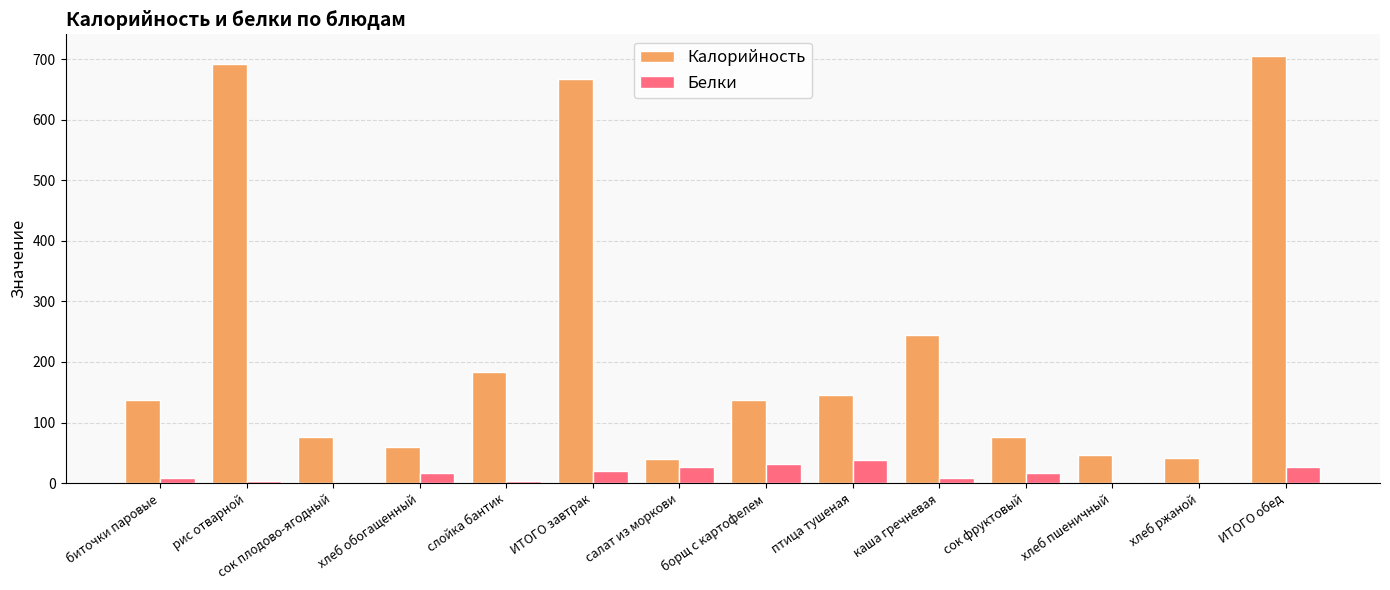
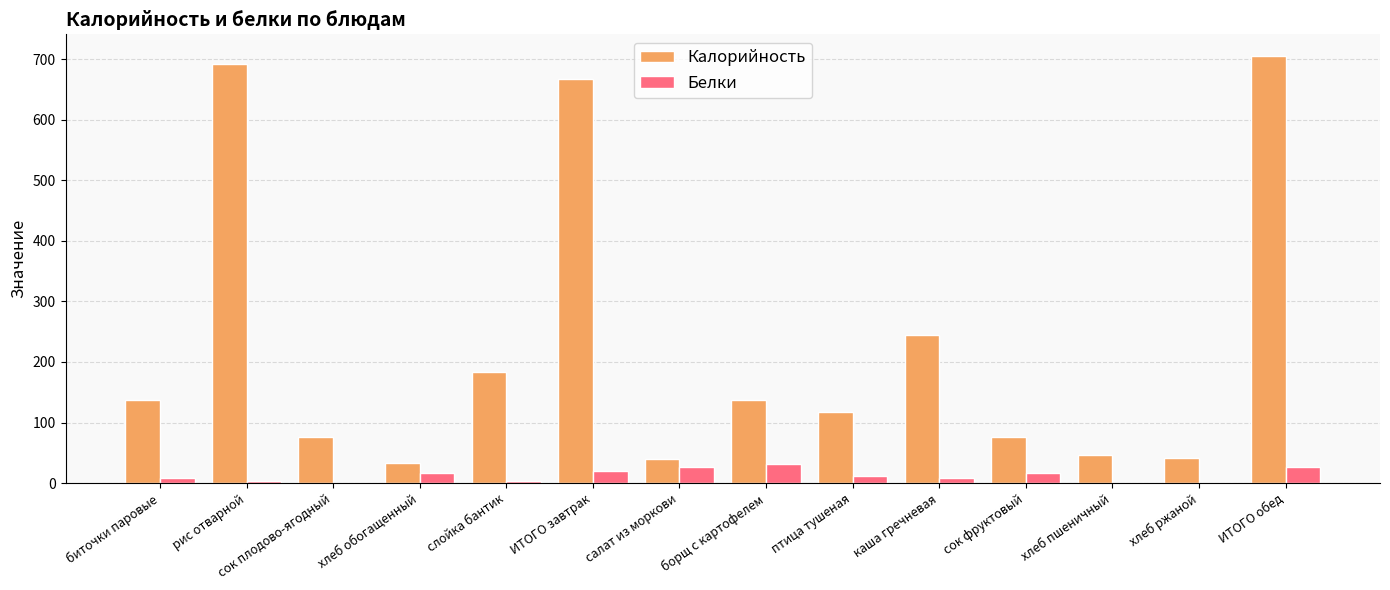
Калорийность, хлеб обогащенный: 60 -> 30
Калорийность, птица тушеная: 150 -> 120
Белки, птица тушеная: 40 -> 10
